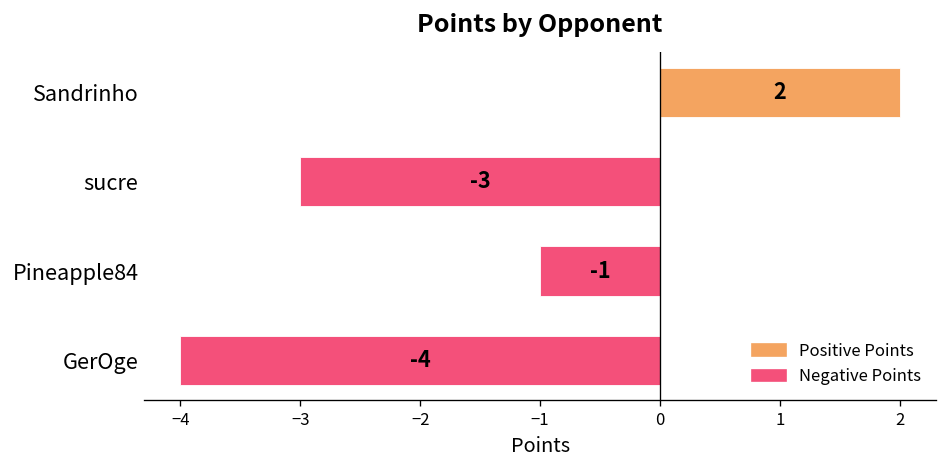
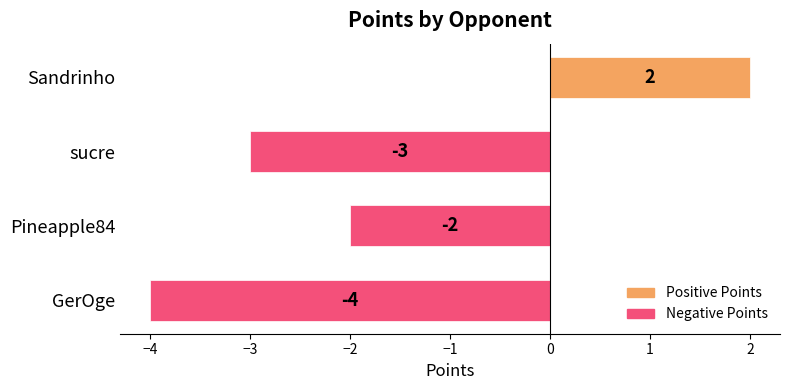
Pineapple84: -1 -> -2
